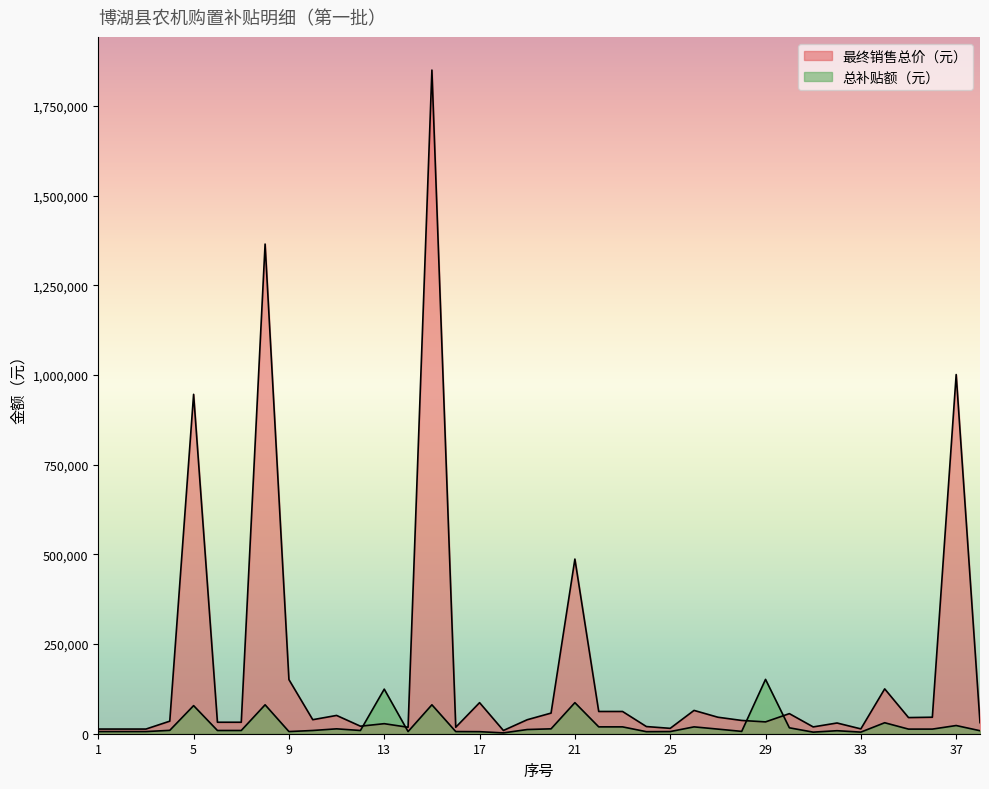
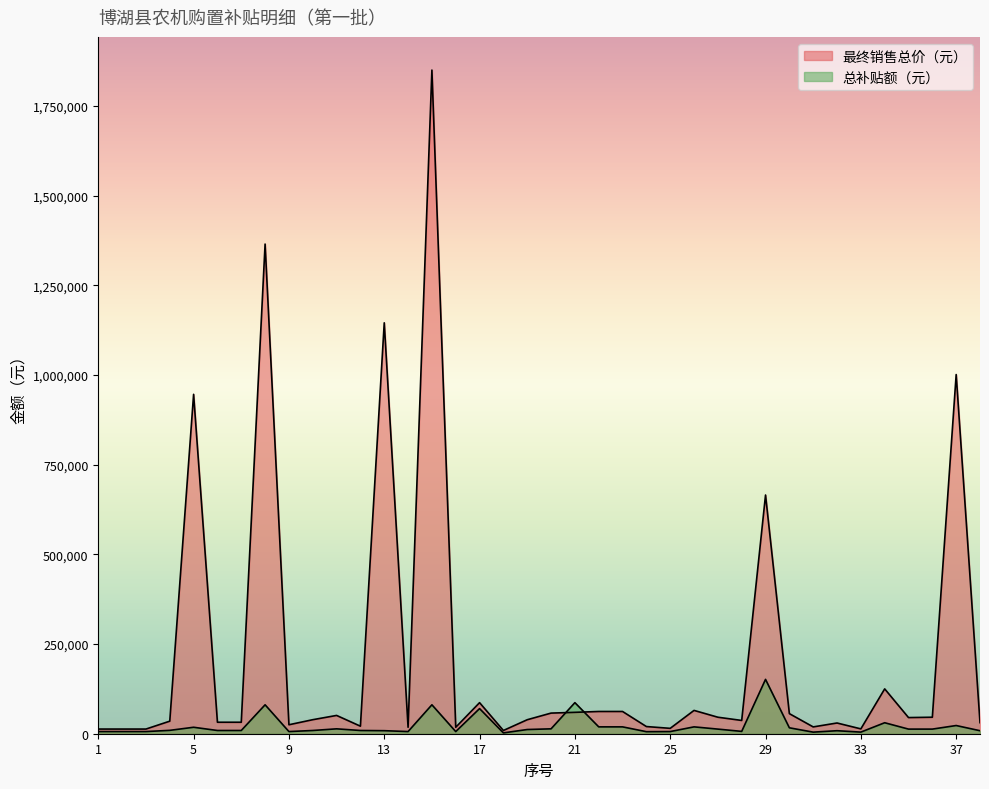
总补贴额（元）, 5: 80,000 -> 20,000
最终销售总价（元）, 9: 150,000 -> 30,000
最终销售总价（元）, 13: 30,000 -> 1,150,000
总补贴额（元）, 13: 120,000 -> 10,000
总补贴额（元）, 17: 10,000 -> 70,000
最终销售总价（元）, 21: 490,000 -> 60,000
最终销售总价（元）, 29: 30,000 -> 670,000
